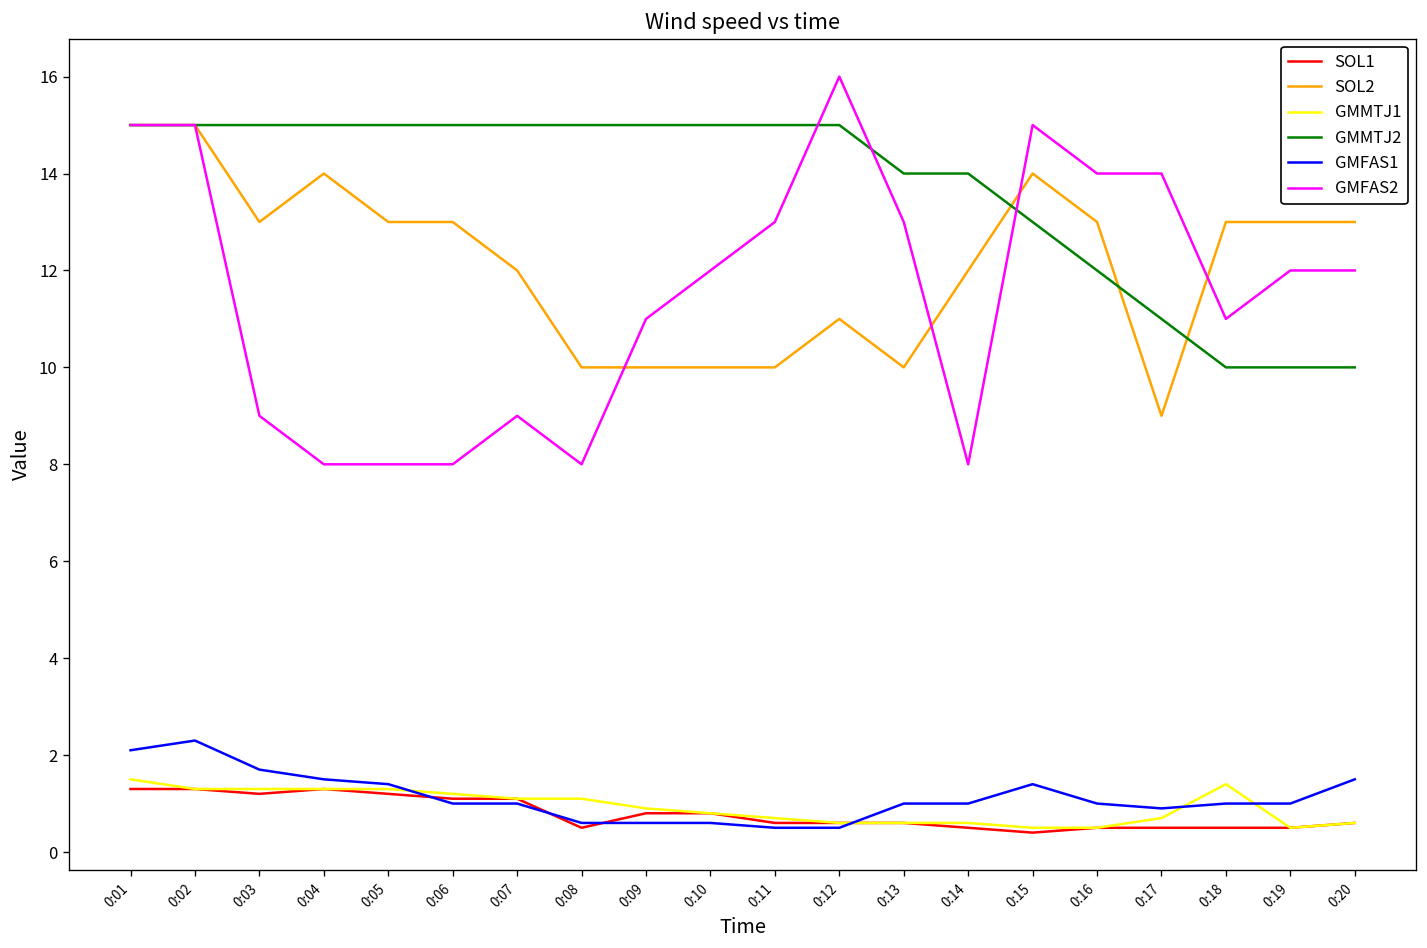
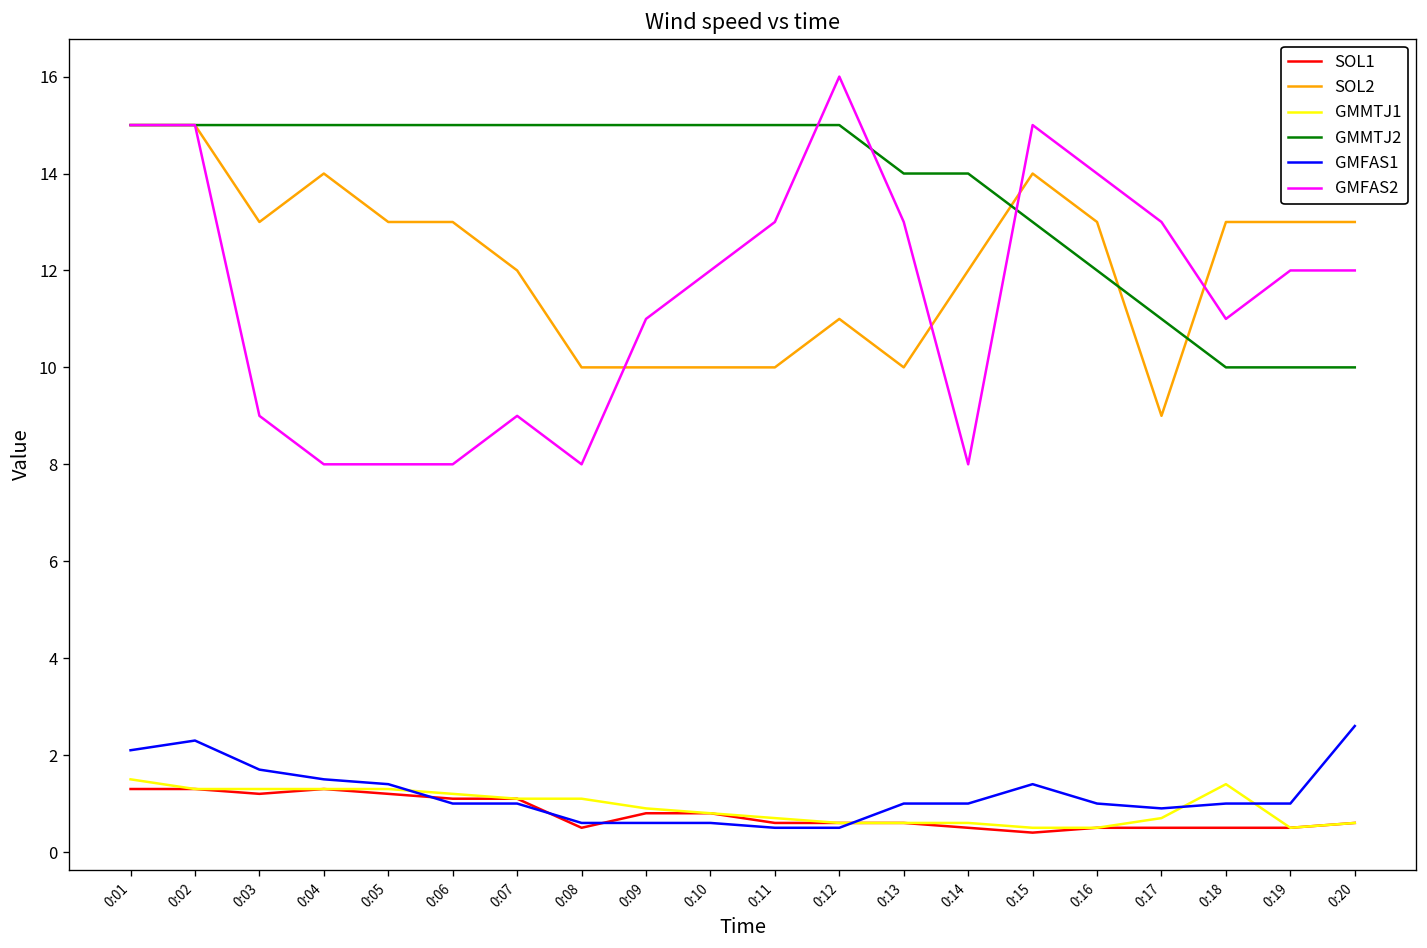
GMFAS2, 0:17: 14 -> 13
GMFAS1, 0:20: 1.5 -> 2.6
